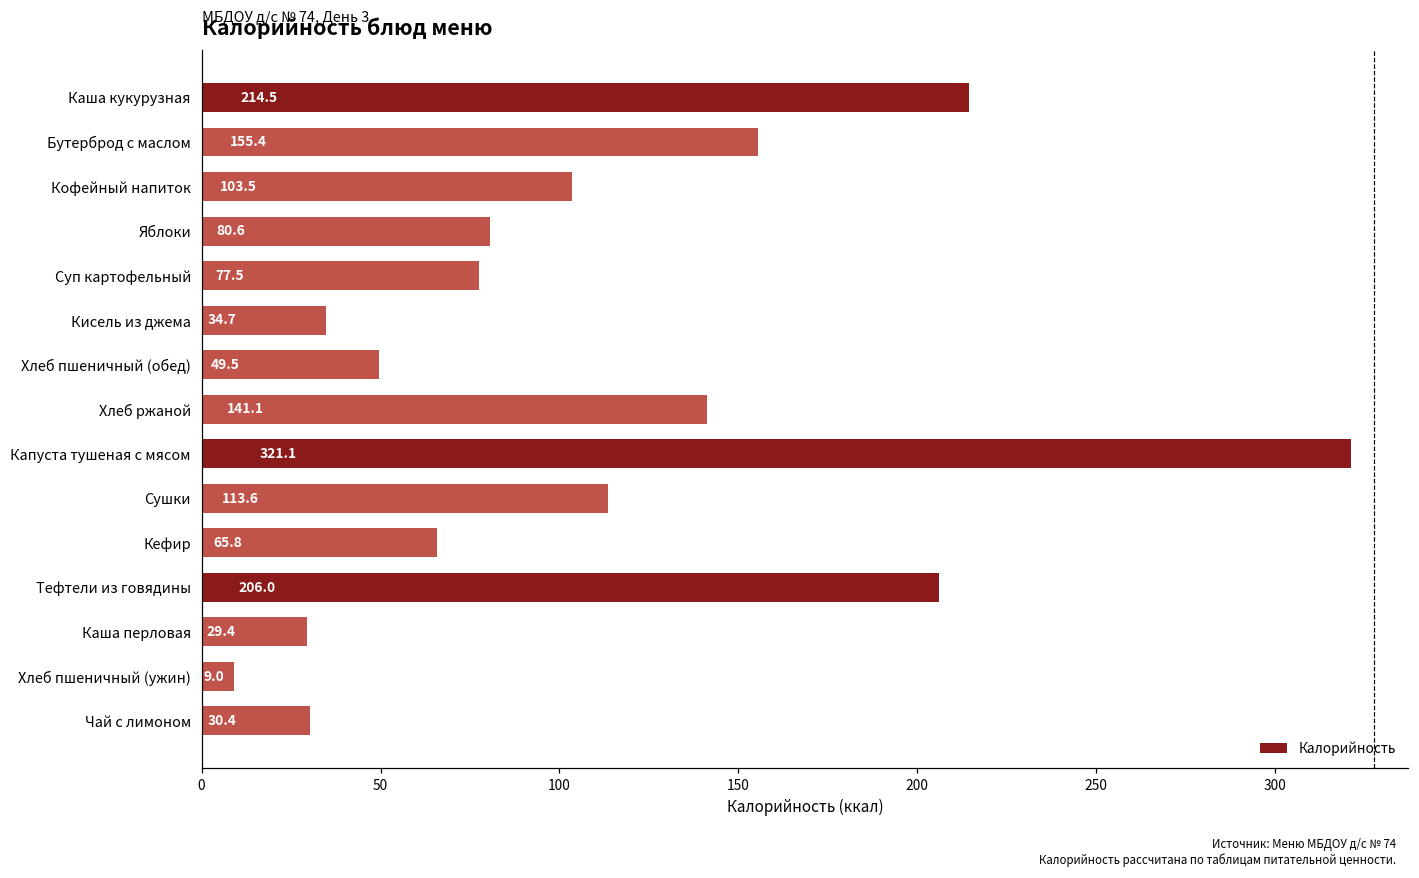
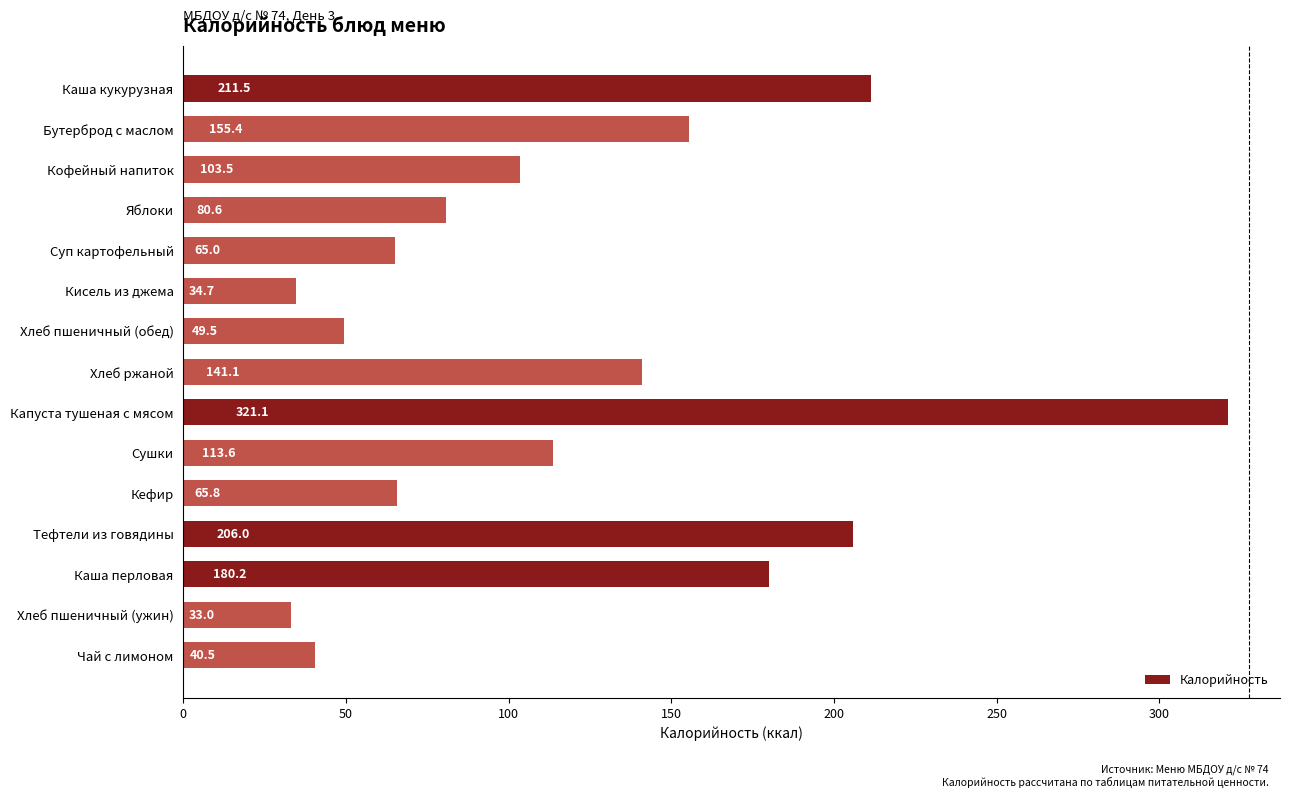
Каша кукурузная: 214.5 -> 211.5
Суп картофельный: 77.5 -> 65.0
Каша перловая: 29.4 -> 180.2
Хлеб пшеничный (ужин): 9.0 -> 33.0
Чай с лимоном: 30.4 -> 40.5
